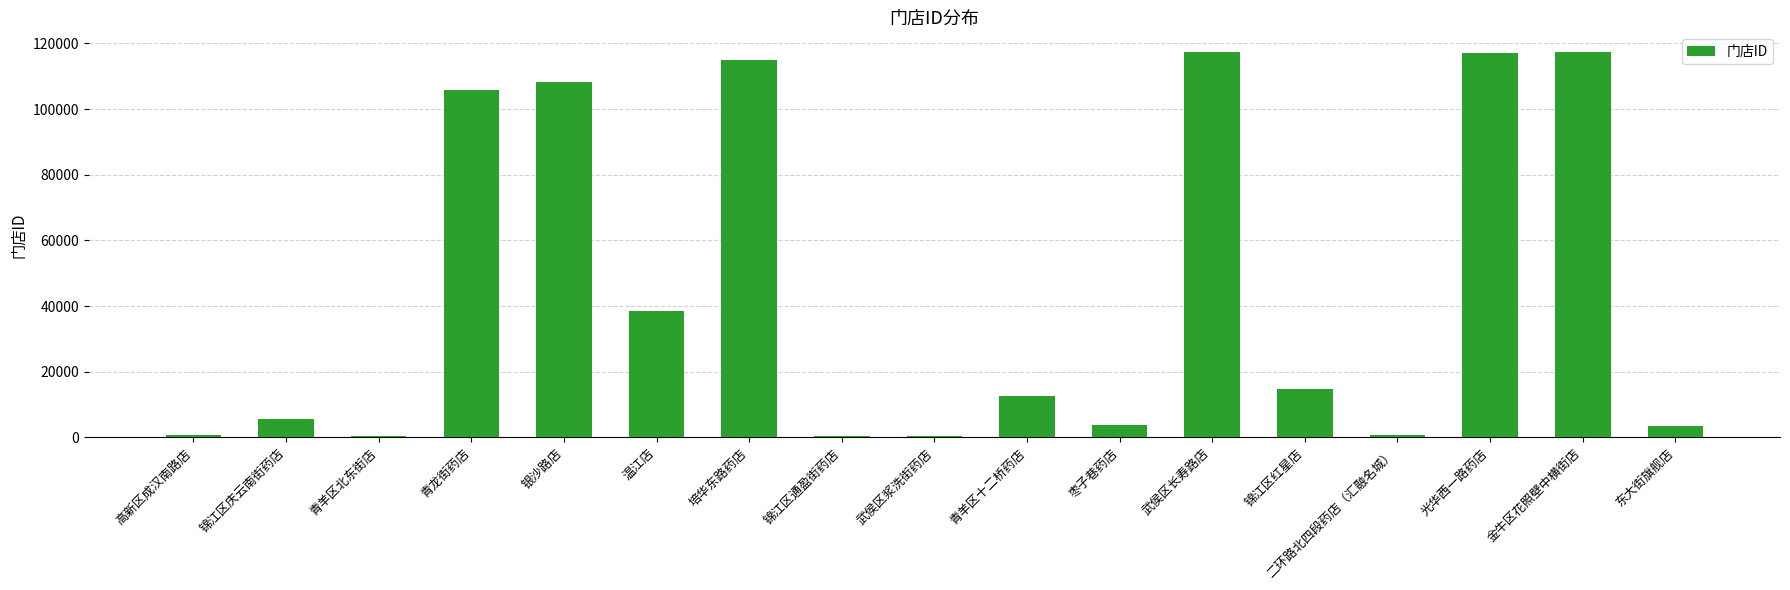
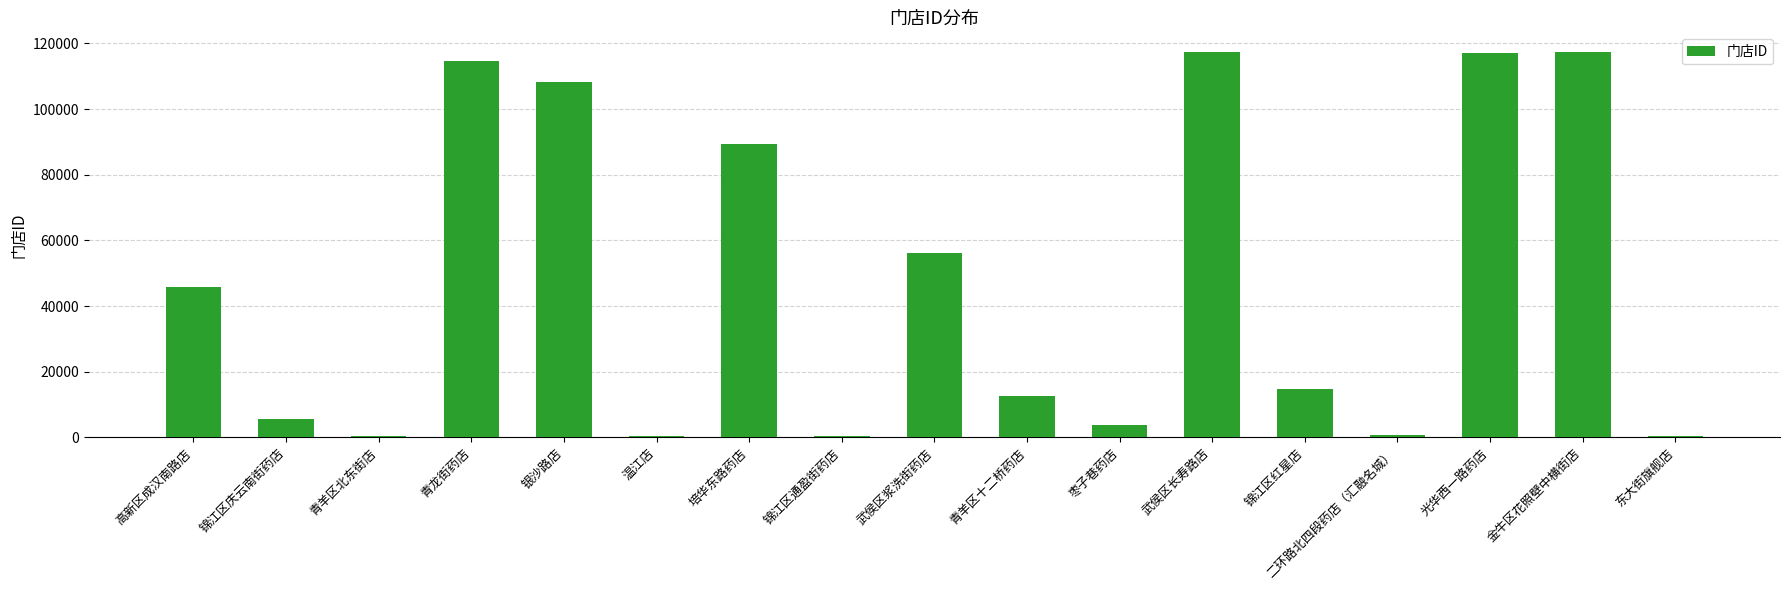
高新区成汉南路店: 1000 -> 46000
青龙街药店: 106000 -> 115000
温江店: 38000 -> 0
培华东路药店: 115000 -> 89000
武侯区浆洗街药店: 0 -> 56000
东大街旗舰店: 3000 -> 0
